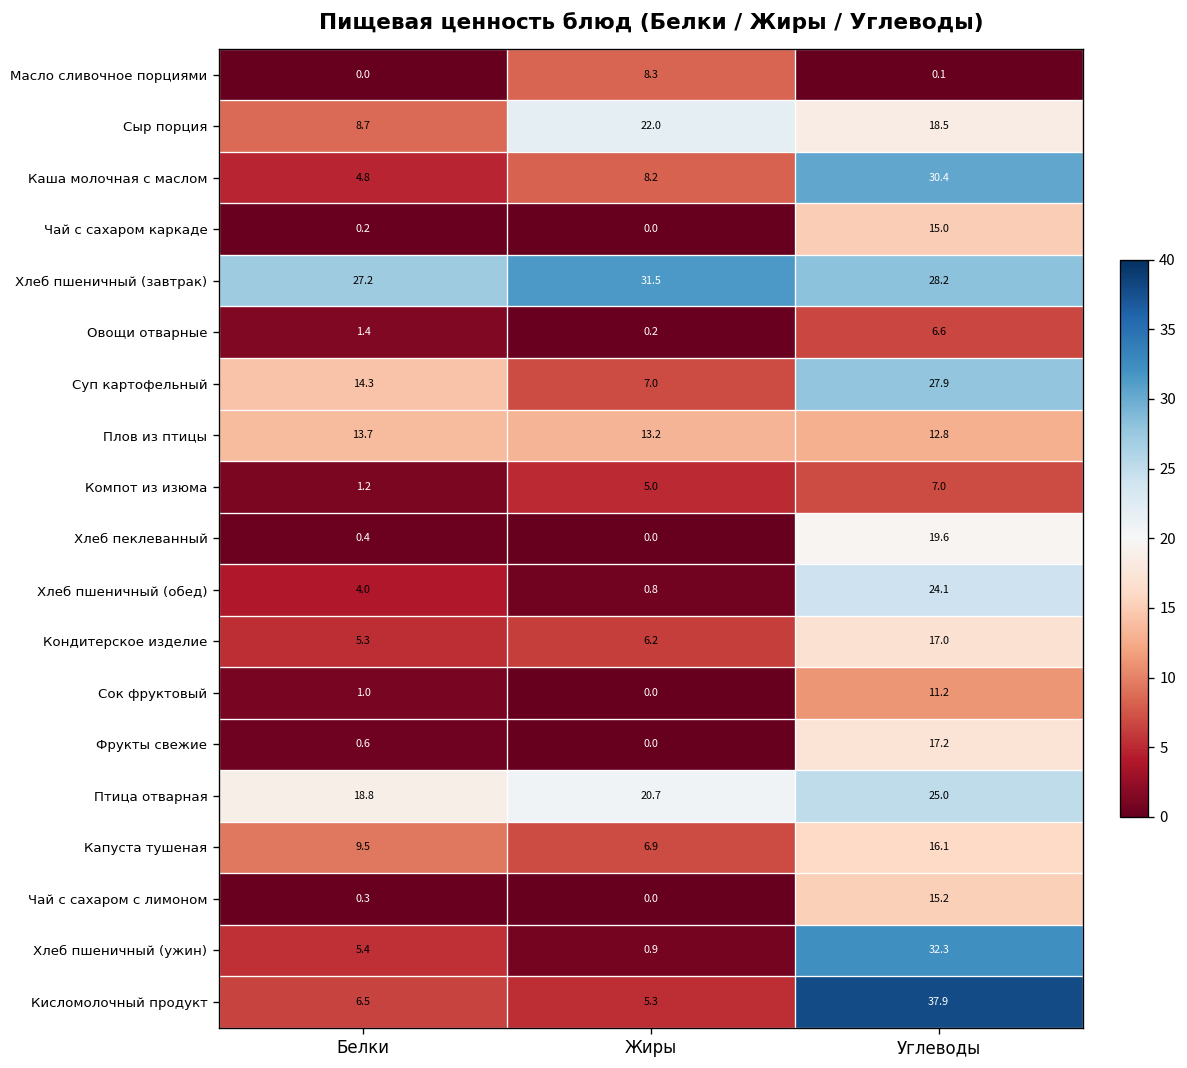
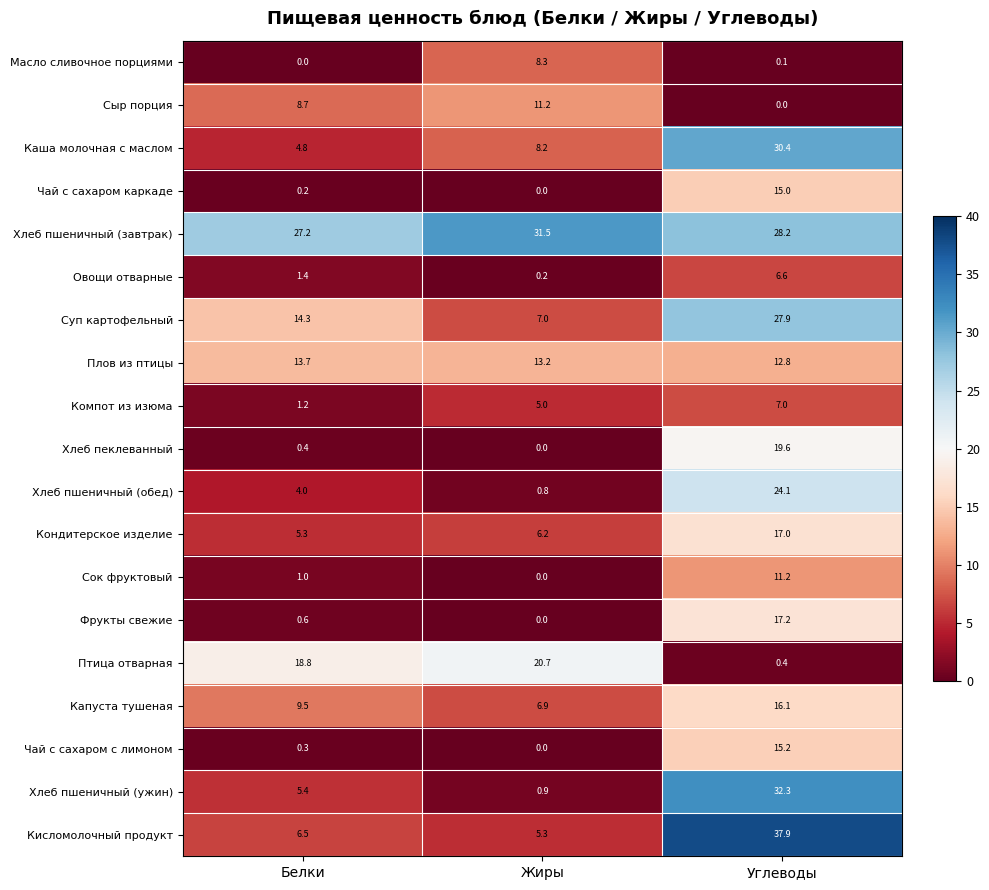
Сыр порция, Жиры: 22.0 -> 11.2
Сыр порция, Углеводы: 18.5 -> 0.0
Птица отварная, Углеводы: 25.0 -> 0.4
